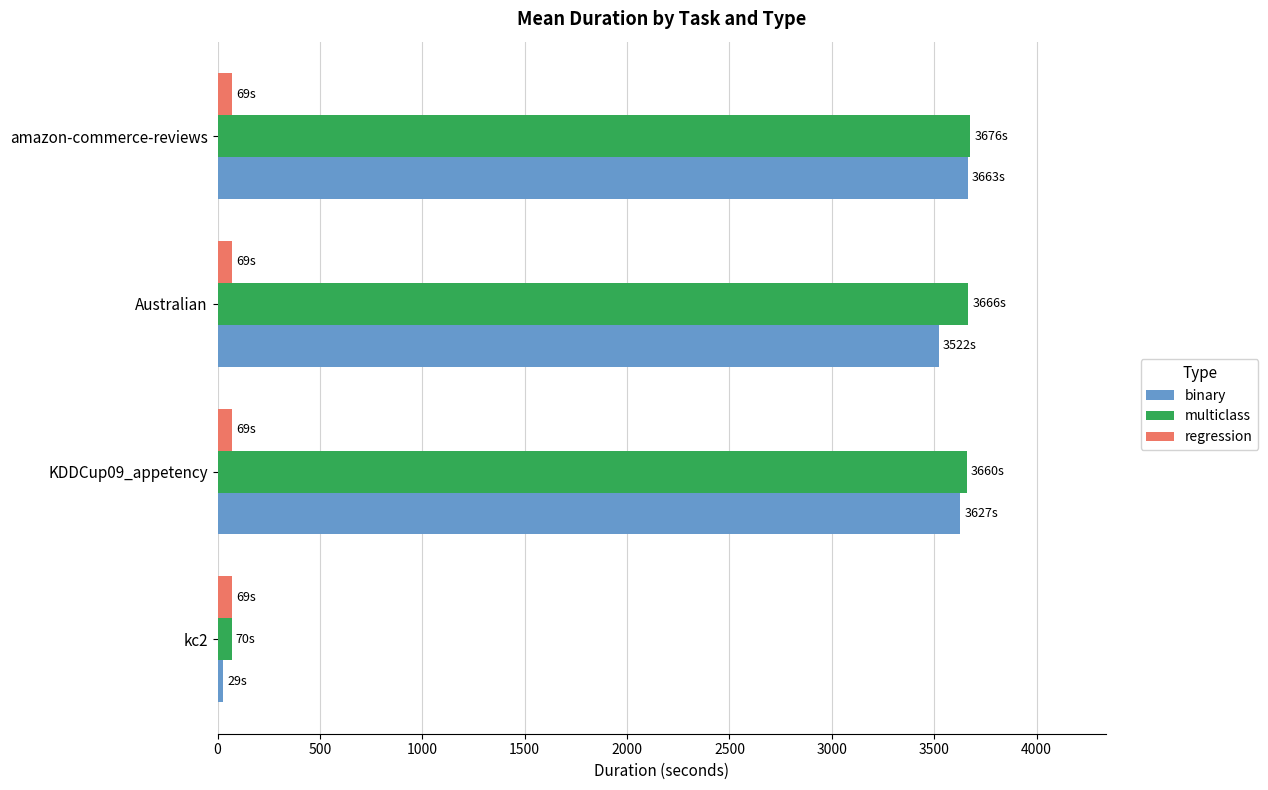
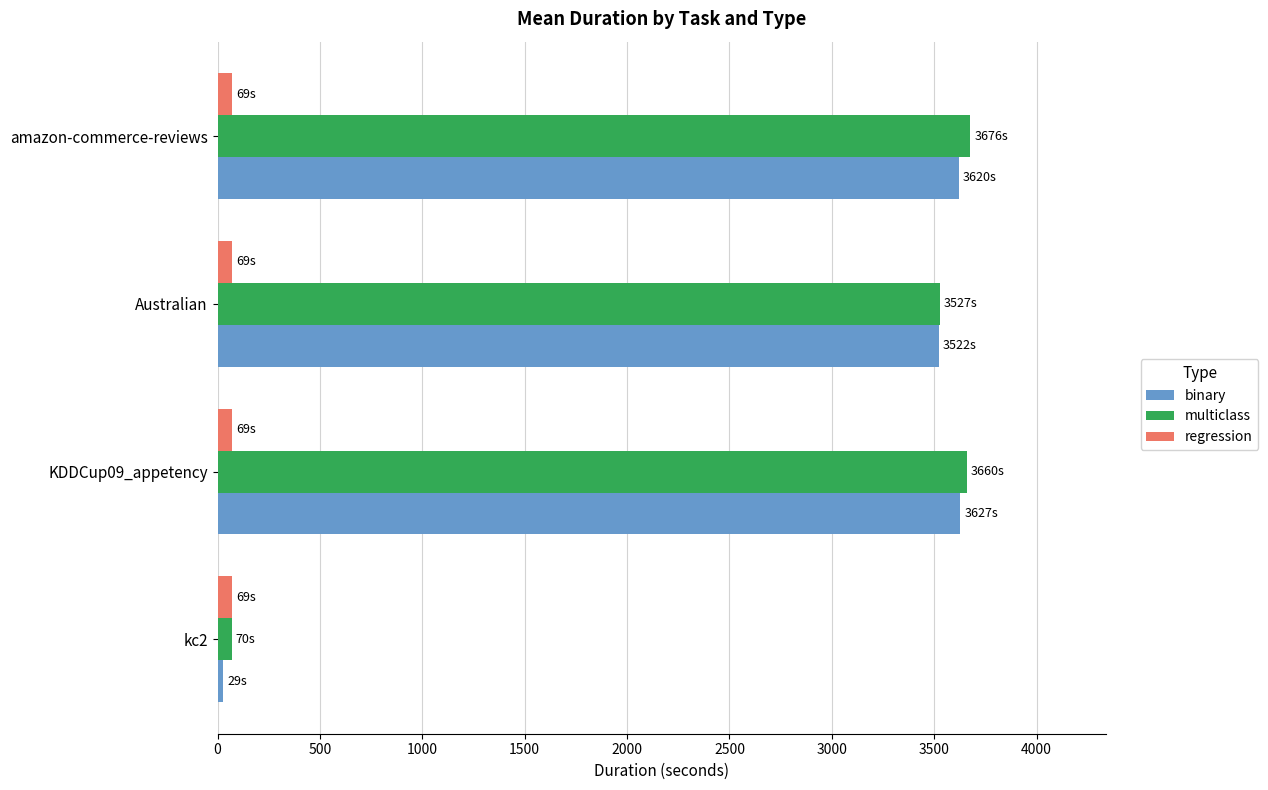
binary, amazon-commerce-reviews: 3663s -> 3620s
multiclass, Australian: 3666s -> 3527s
